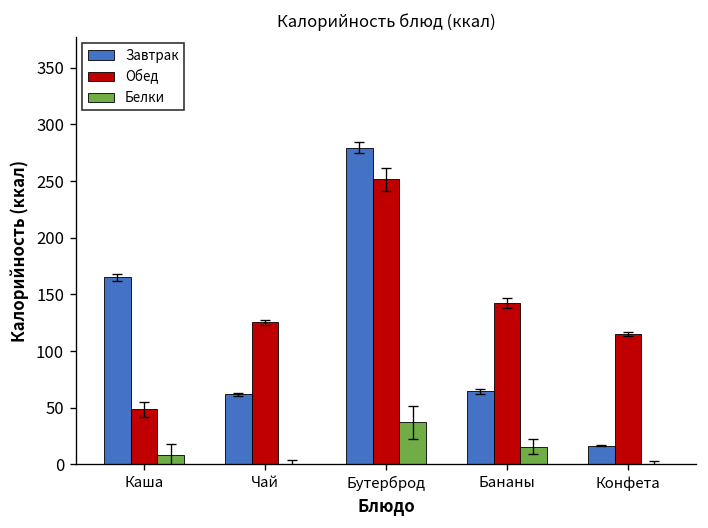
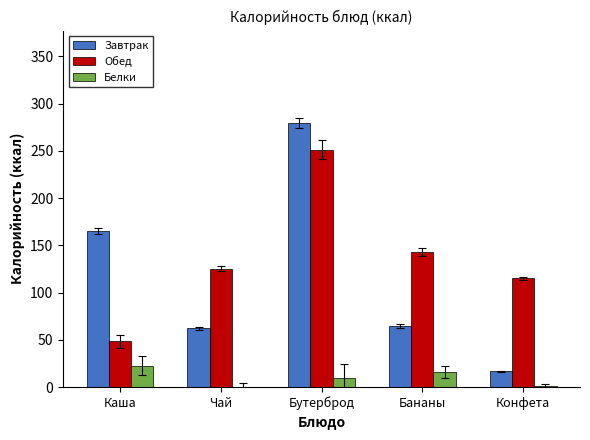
Белки, Каша: 10 -> 20
Белки, Бутерброд: 40 -> 10
